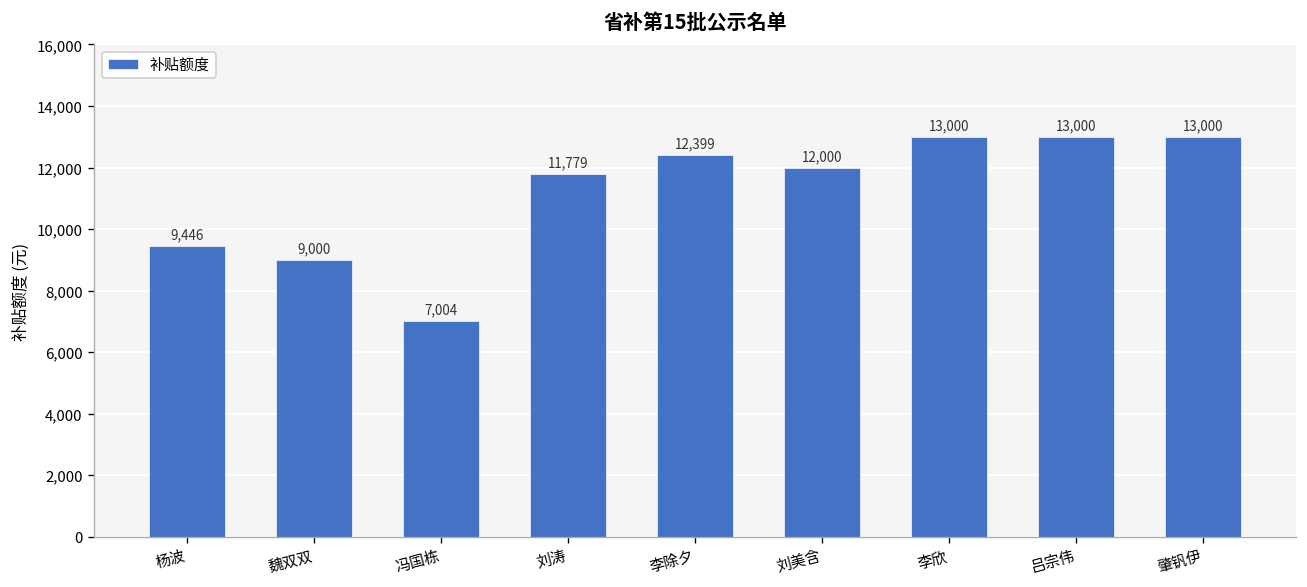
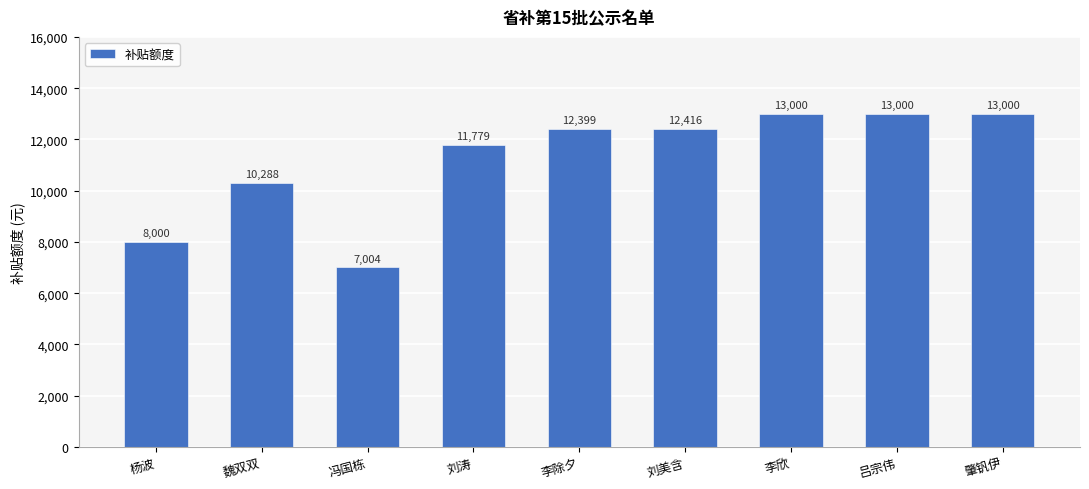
杨波: 9,446 -> 8,000
魏双双: 9,000 -> 10,288
刘美含: 12,000 -> 12,416
